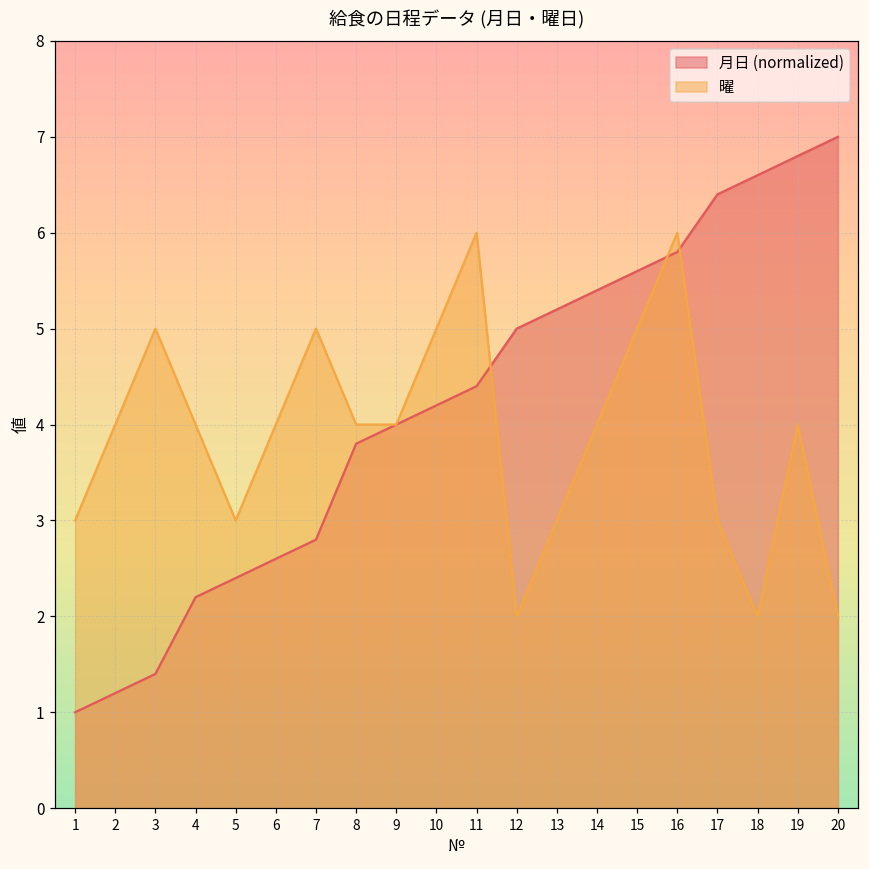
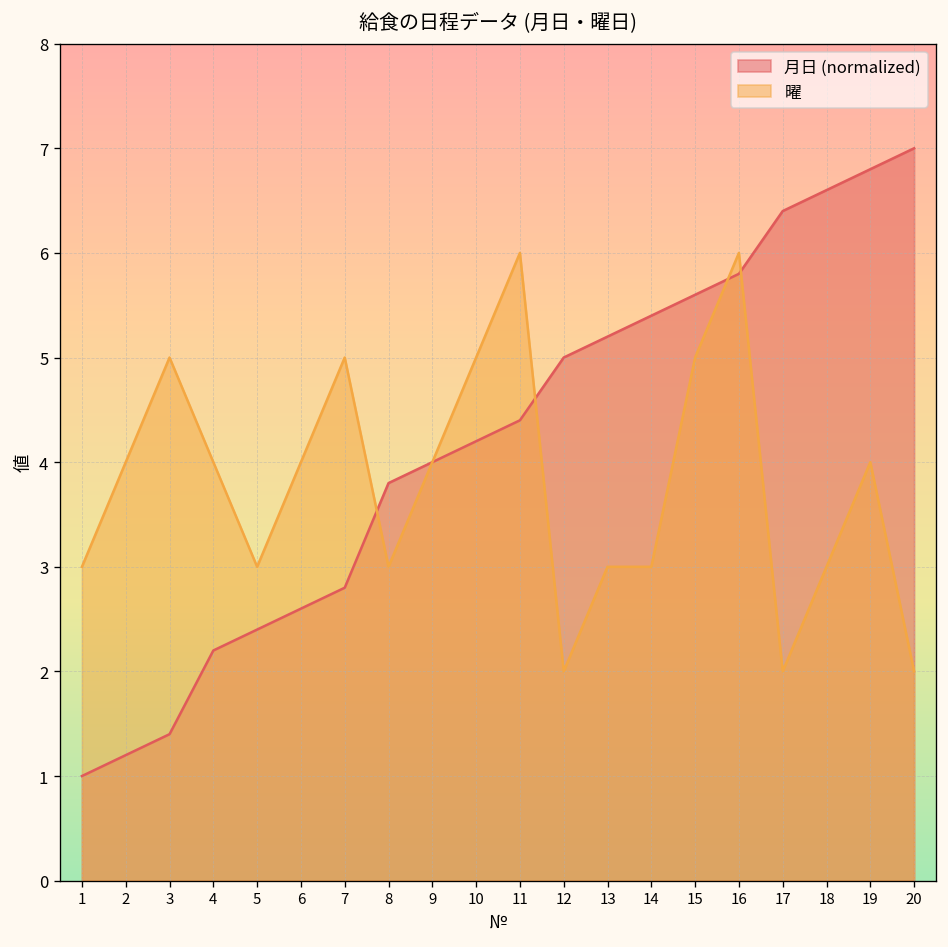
曜, 8: 4 -> 3
曜, 14: 4 -> 3
曜, 17: 3 -> 2
曜, 18: 2 -> 3
